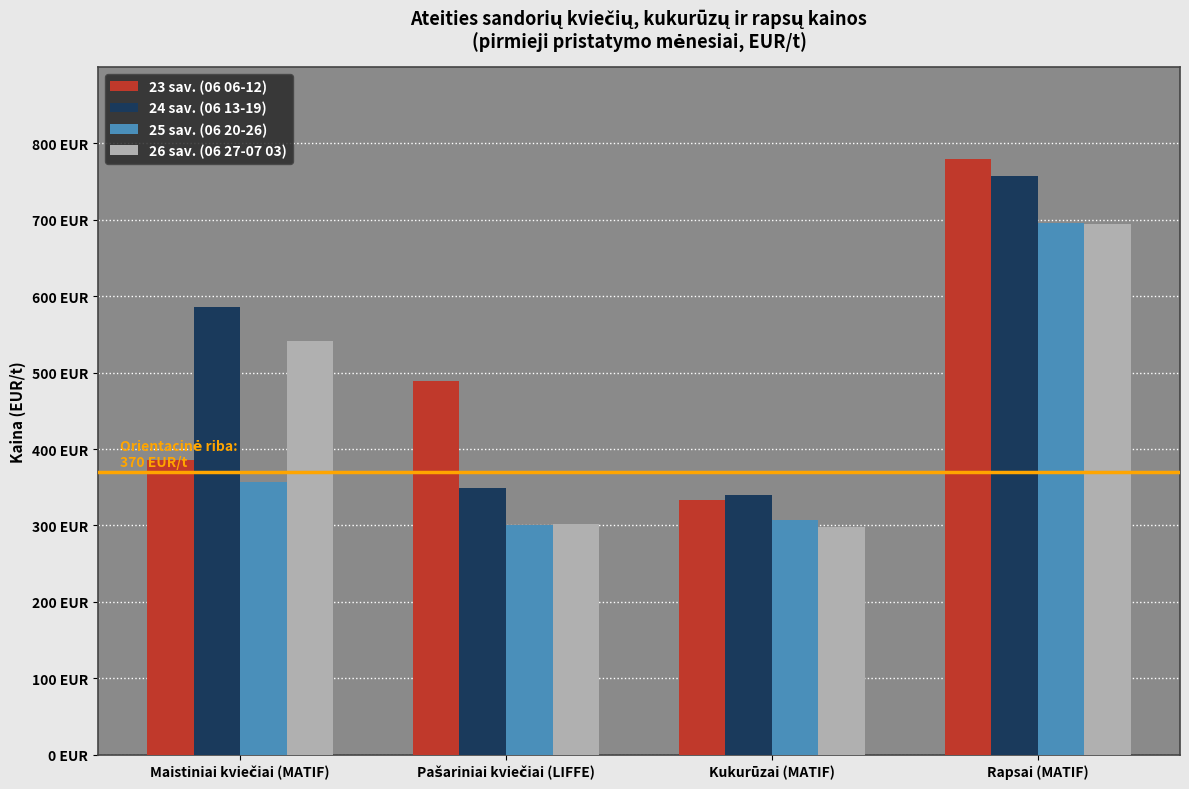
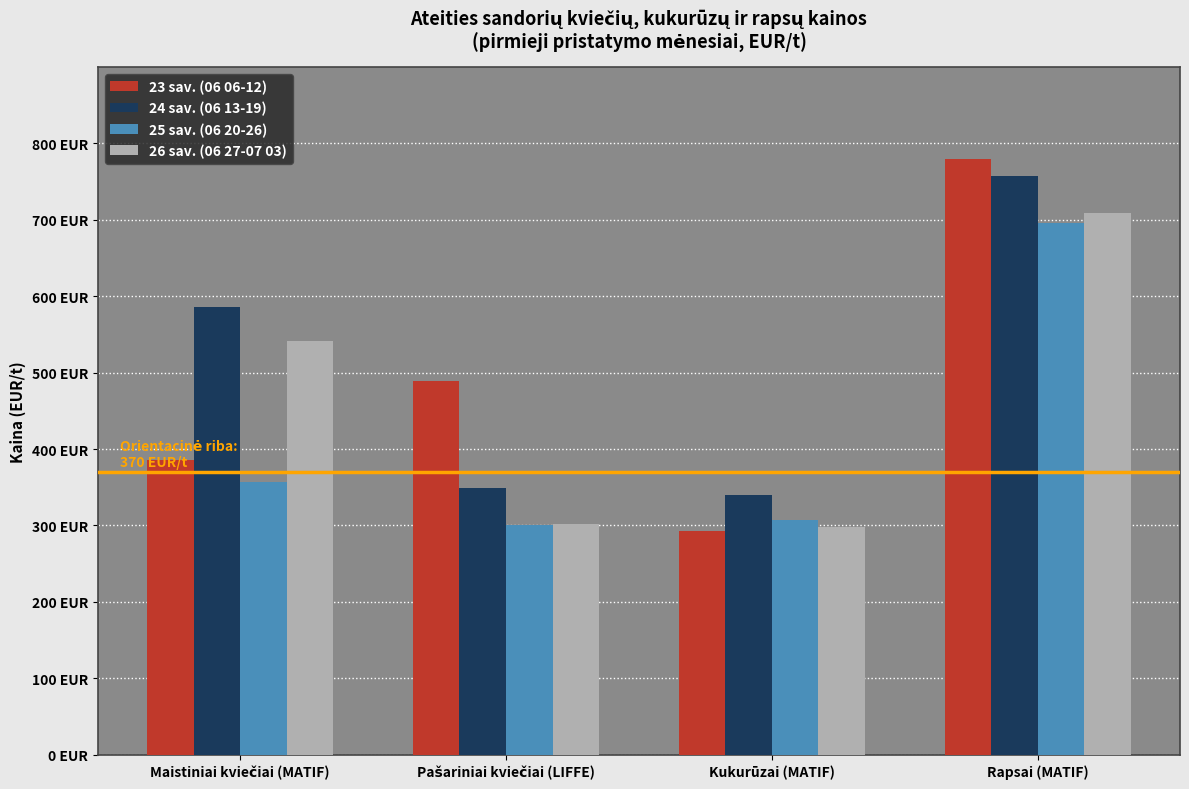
23 sav. (06 06-12), Kukurūzai (MATIF): 330 EUR -> 290 EUR
26 sav. (06 27-07 03), Rapsai (MATIF): 690 EUR -> 710 EUR
